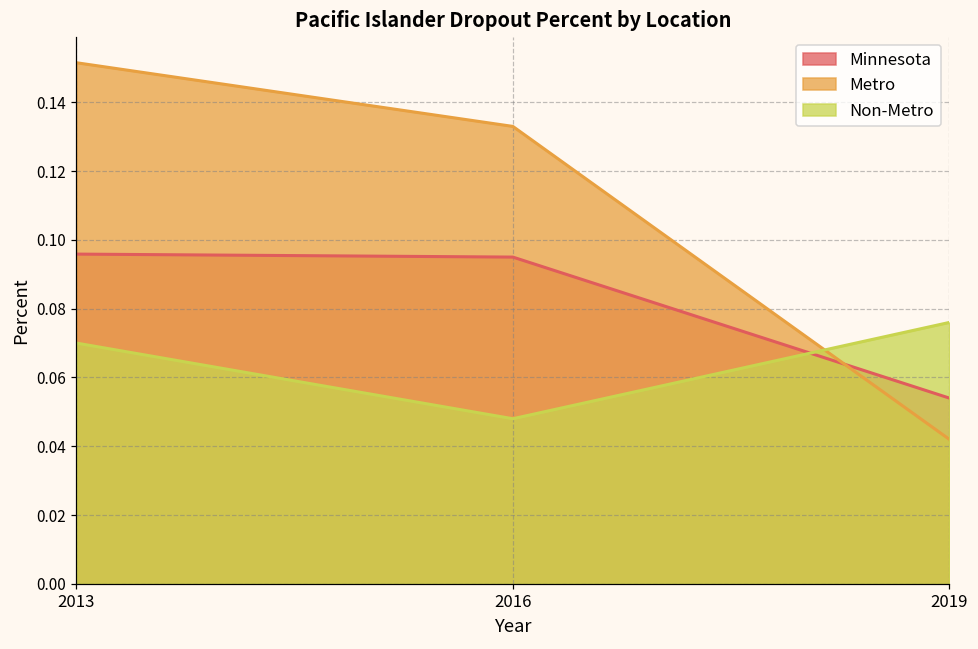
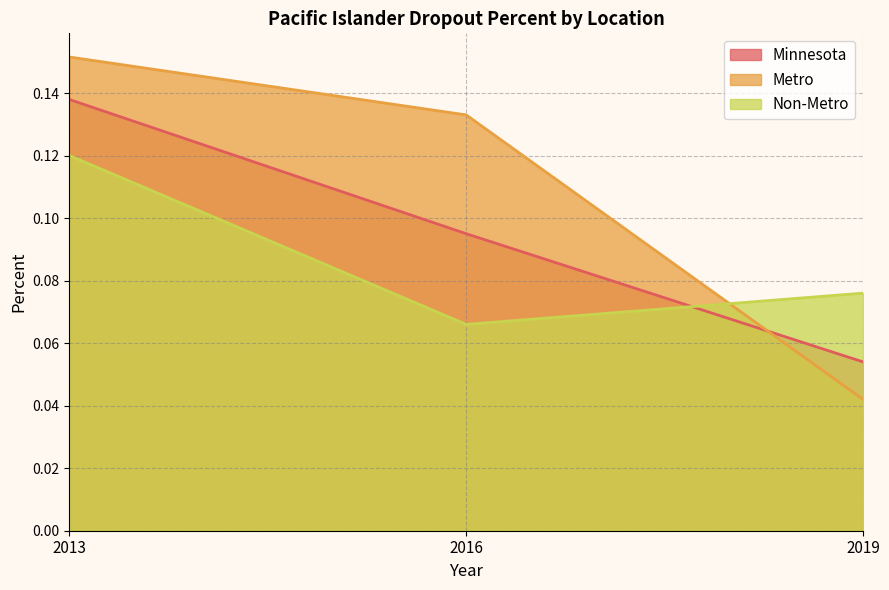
Minnesota, 2013: 0.096 -> 0.138
Non-Metro, 2013: 0.07 -> 0.12
Non-Metro, 2016: 0.048 -> 0.066
